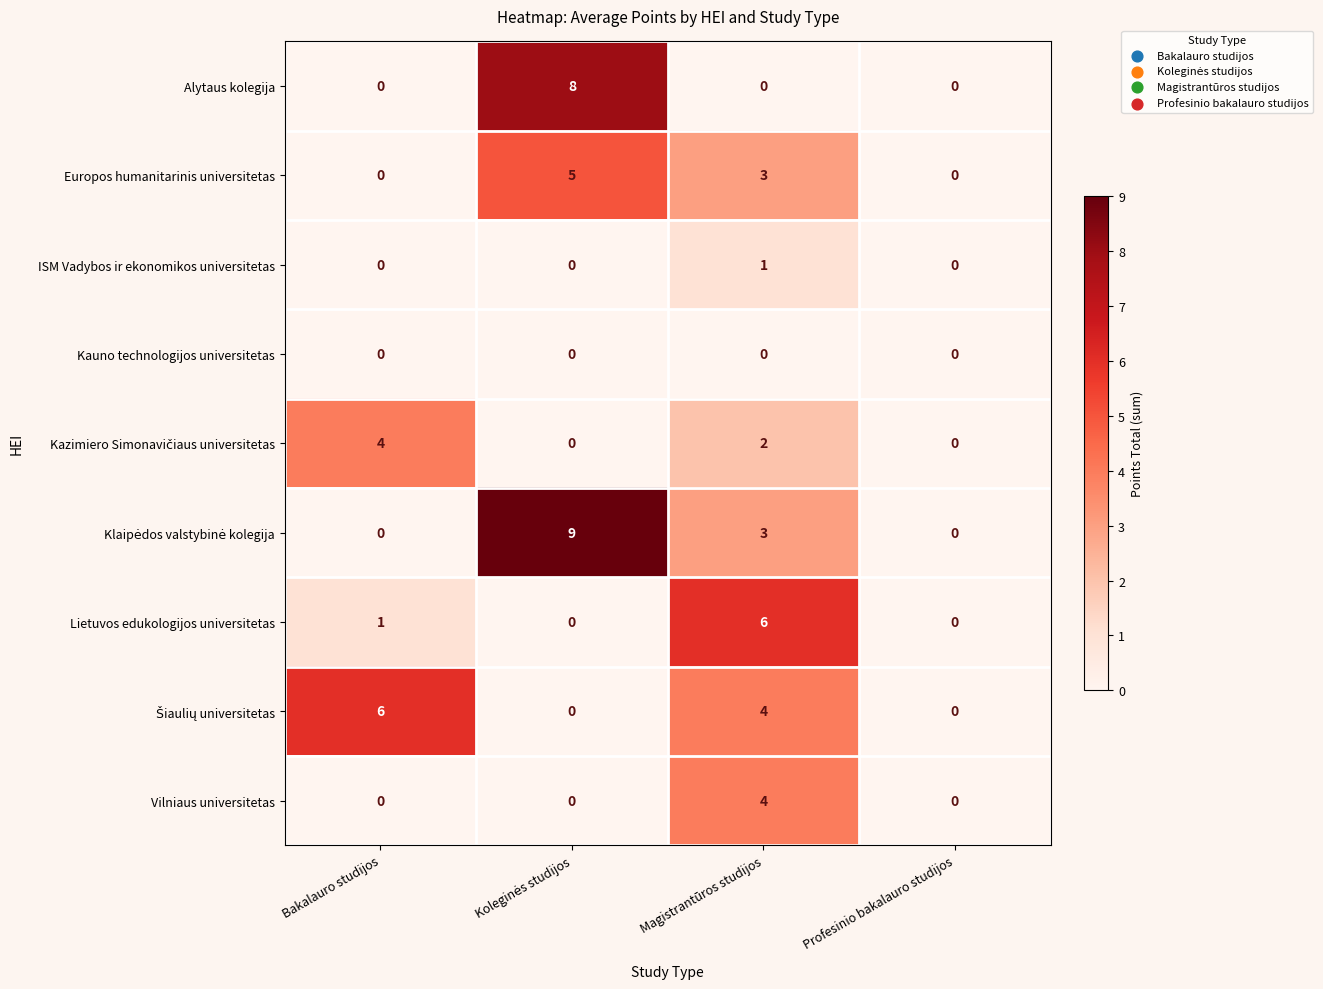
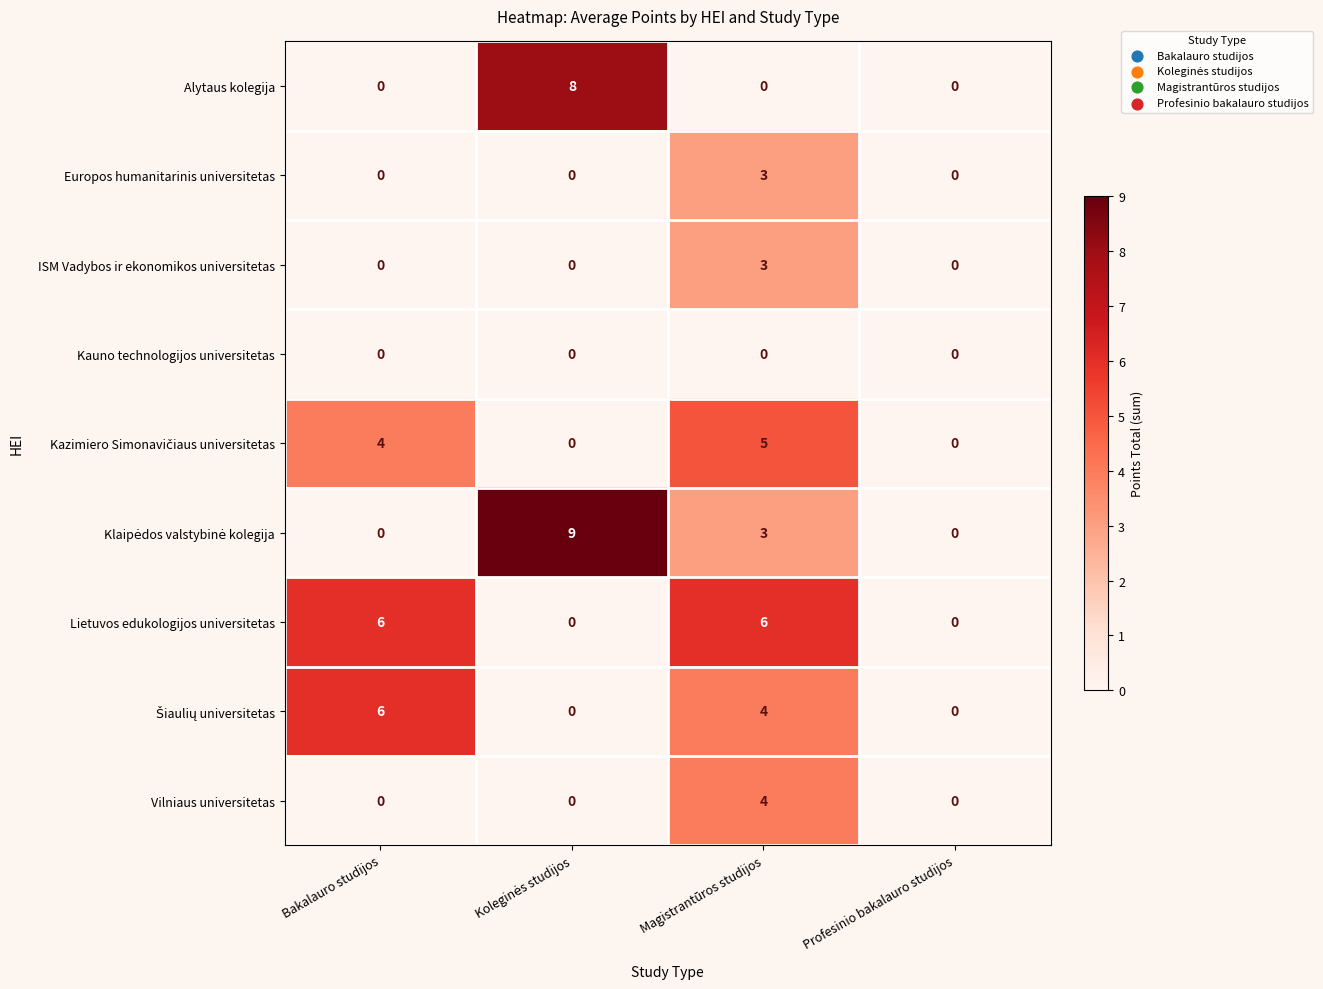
Europos humanitarinis universitetas, Koleginės studijos: 5 -> 0
ISM Vadybos ir ekonomikos universitetas, Magistrantūros studijos: 1 -> 3
Kazimiero Simonavičiaus universitetas, Magistrantūros studijos: 2 -> 5
Lietuvos edukologijos universitetas, Bakalauro studijos: 1 -> 6
